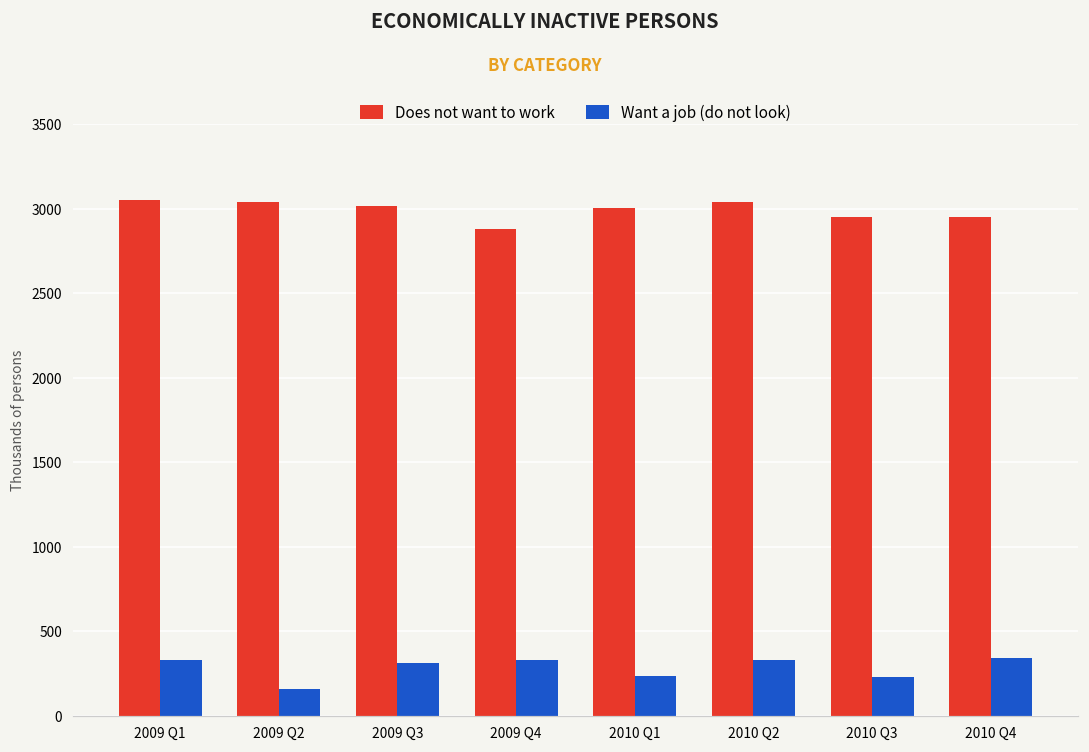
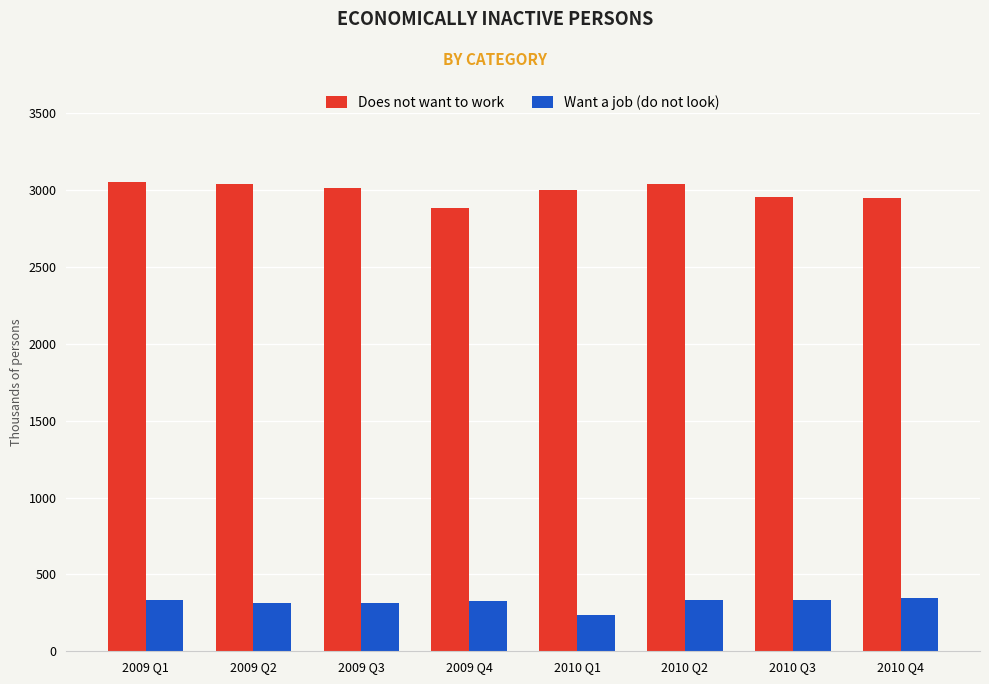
Want a job (do not look), 2009 Q2: 160 -> 310
Want a job (do not look), 2010 Q3: 230 -> 330
